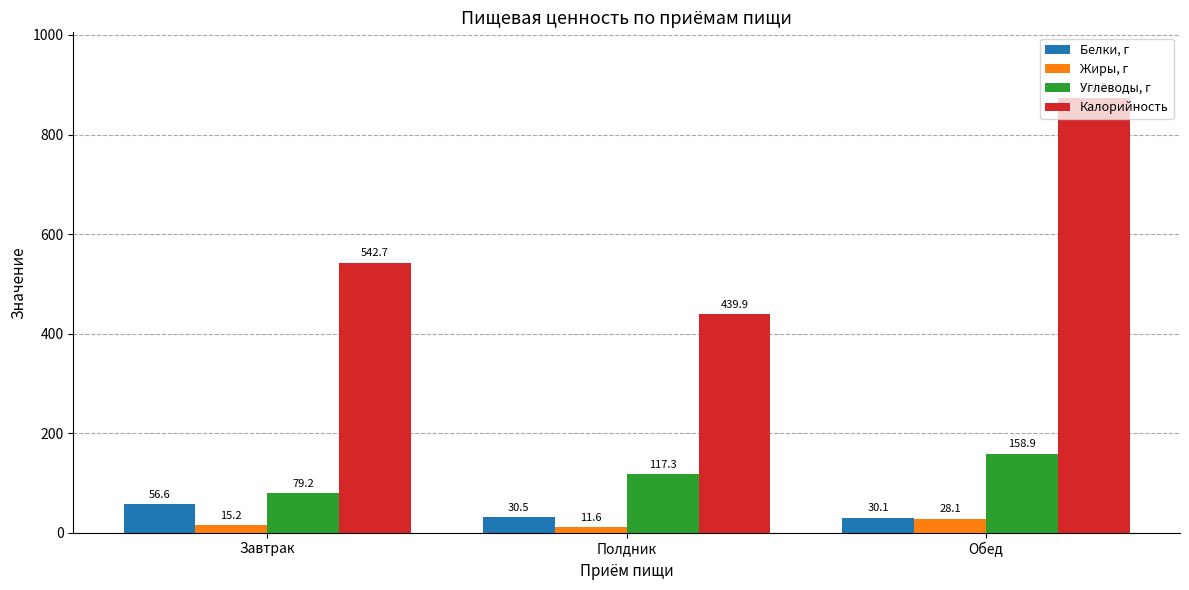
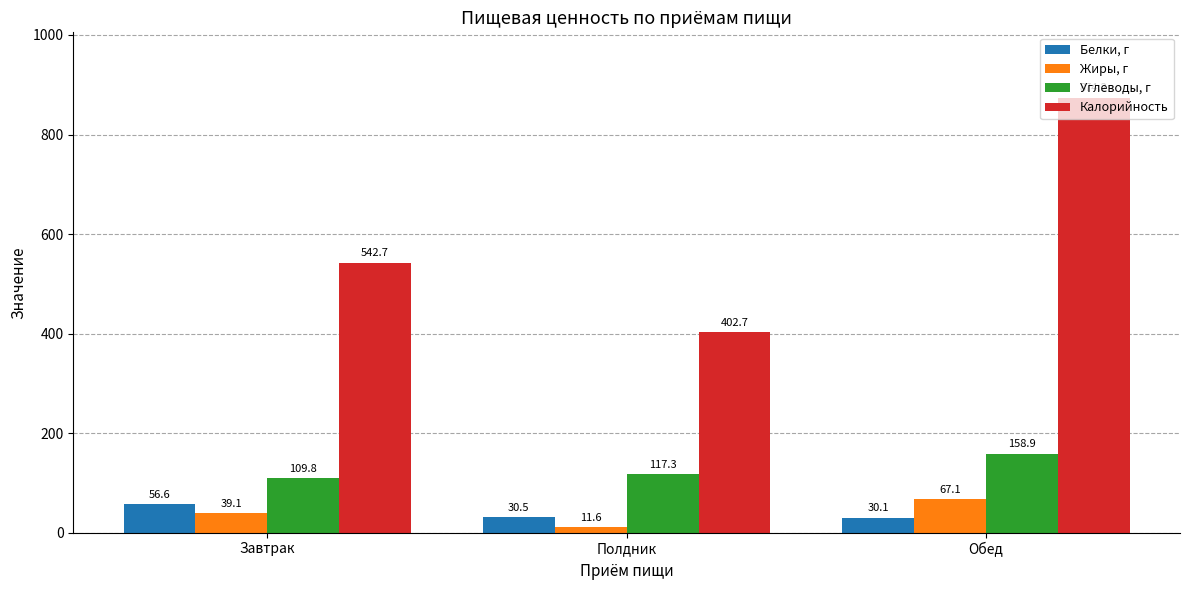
Жиры, г, Завтрак: 15.2 -> 39.1
Углеводы, г, Завтрак: 79.2 -> 109.8
Калорийность, Полдник: 439.9 -> 402.7
Жиры, г, Обед: 28.1 -> 67.1
